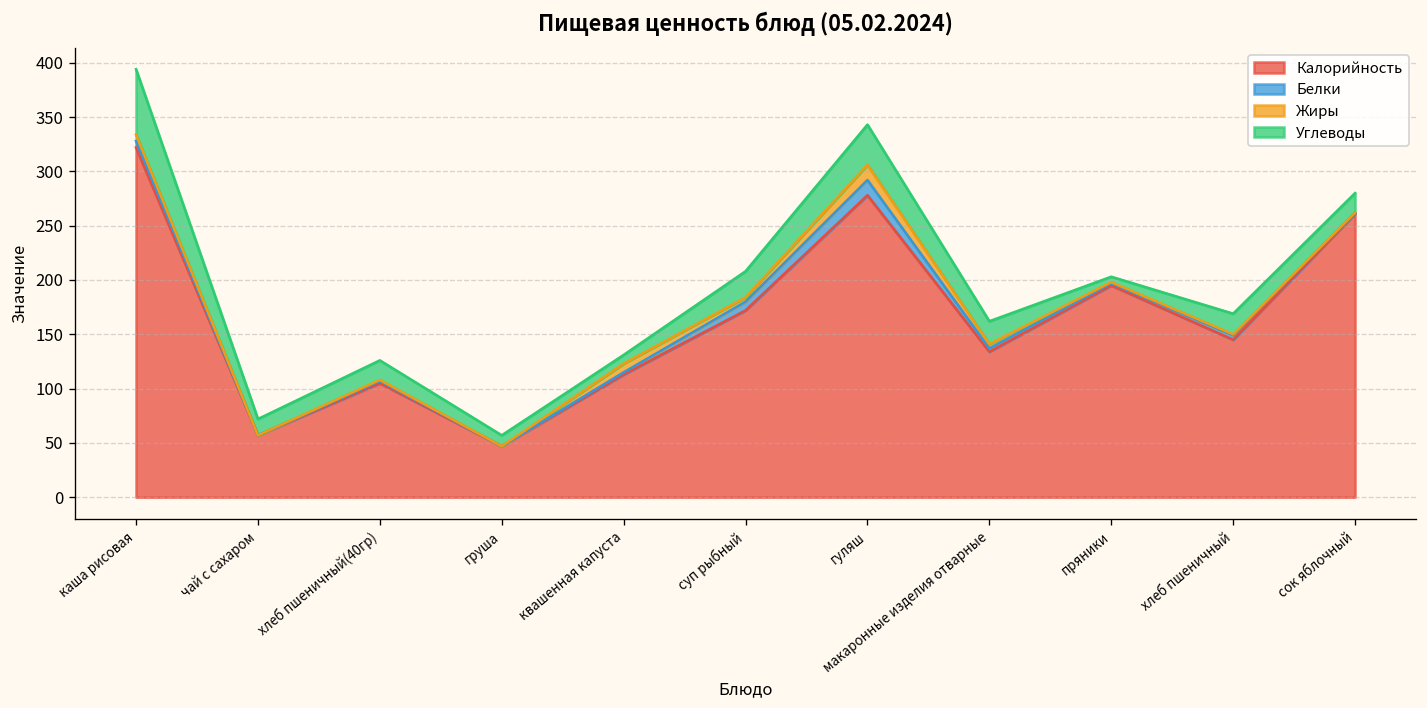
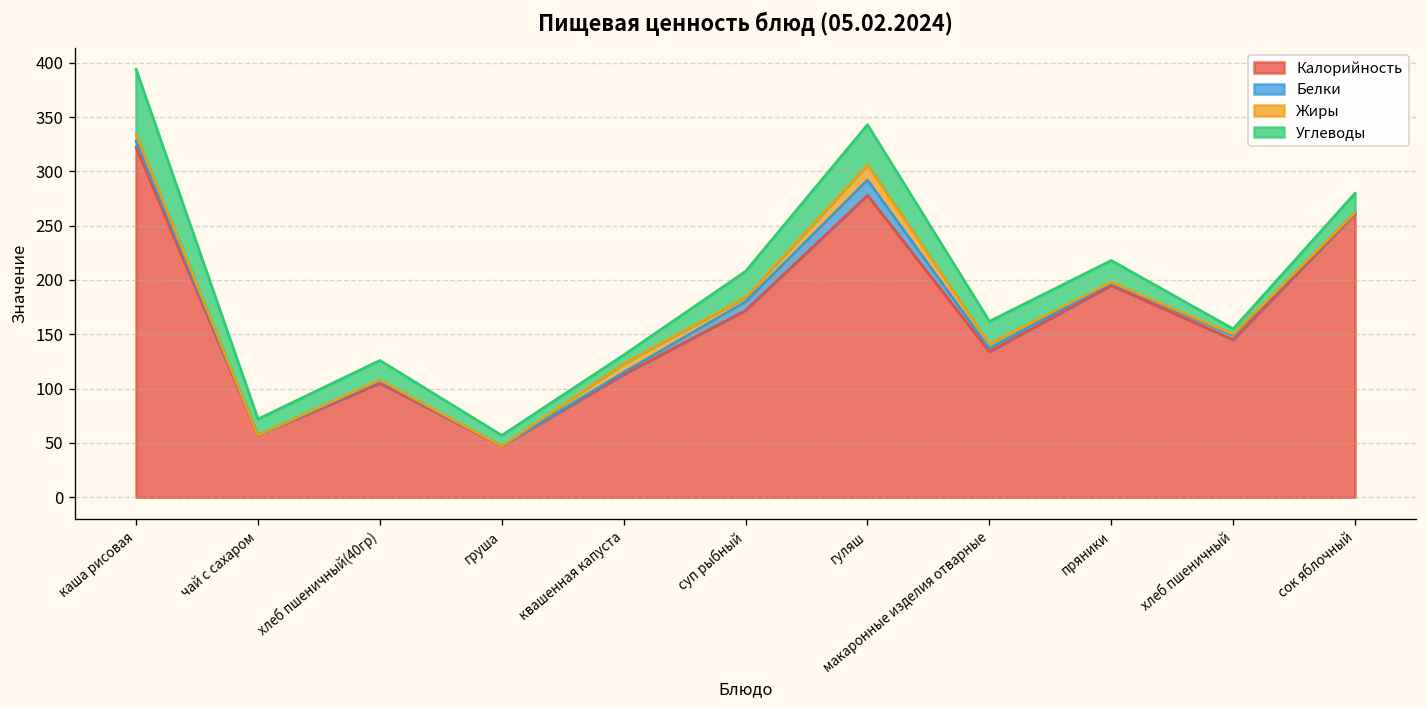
Углеводы, пряники: 10 -> 20
Углеводы, хлеб пшеничный: 20 -> 10
